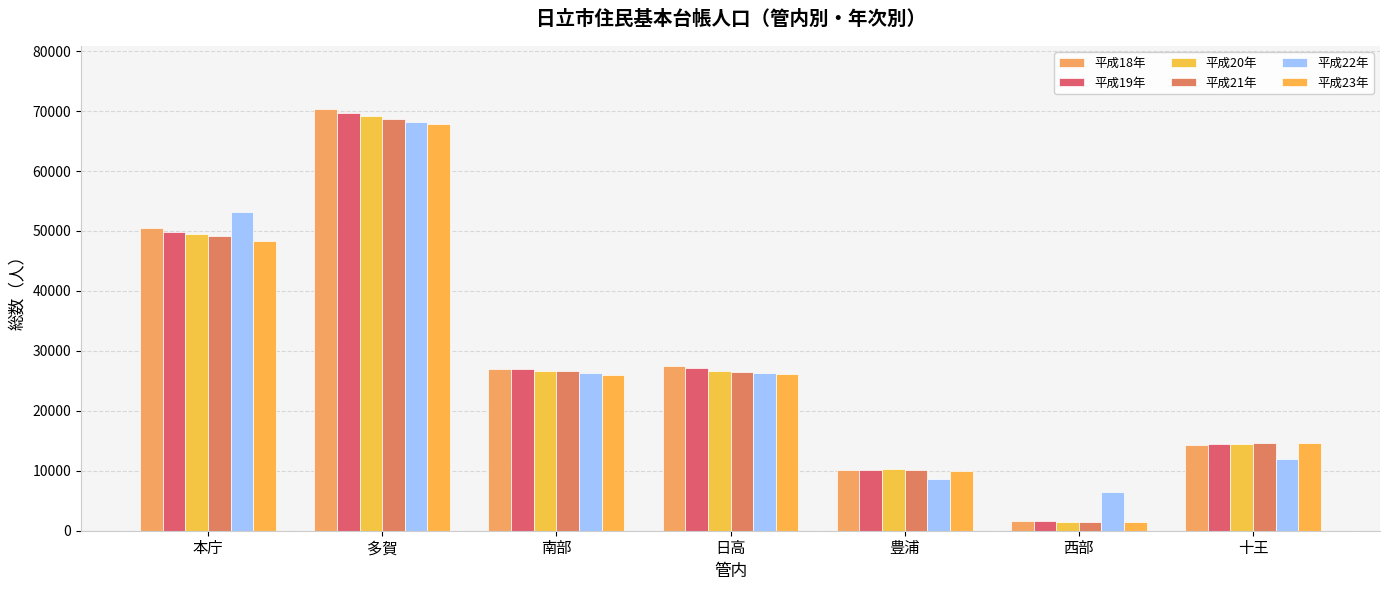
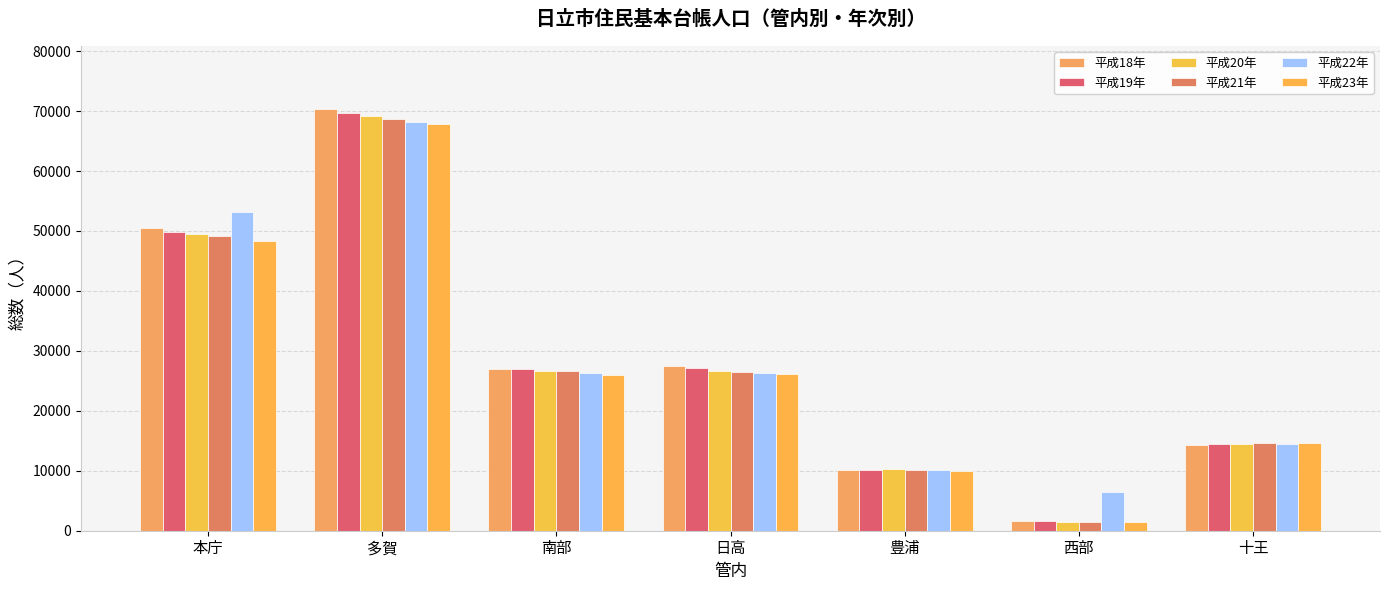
平成22年, 豊浦: 9000 -> 10000
平成22年, 十王: 12000 -> 15000
